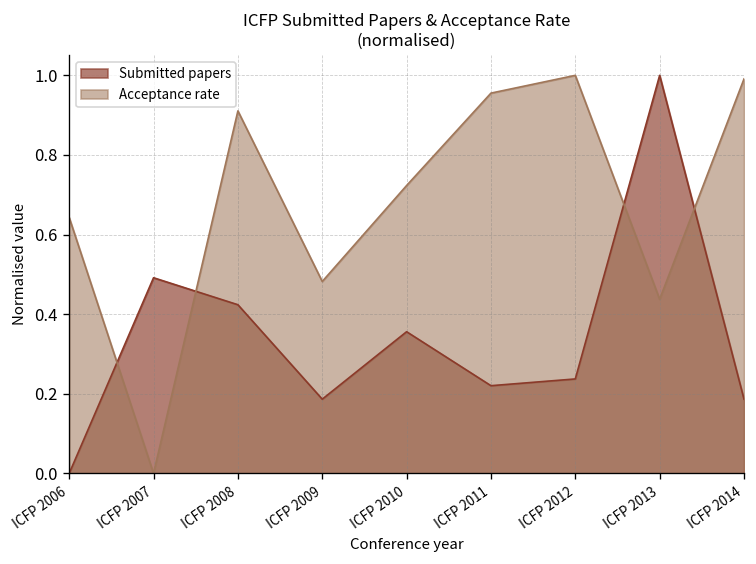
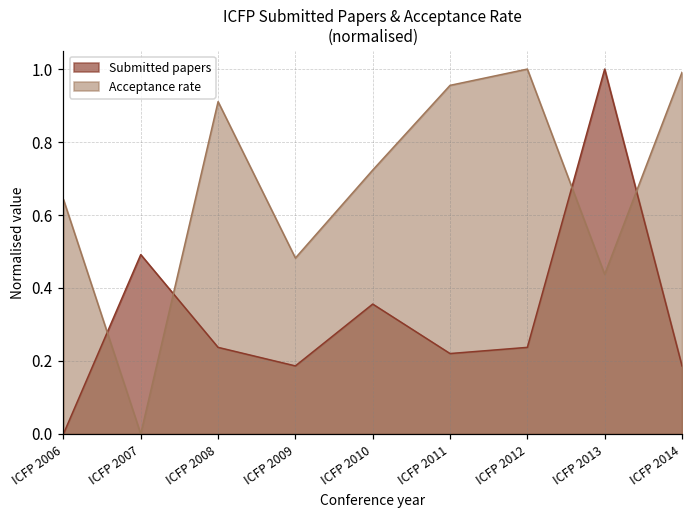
Submitted papers, ICFP 2008: 0.42 -> 0.24
